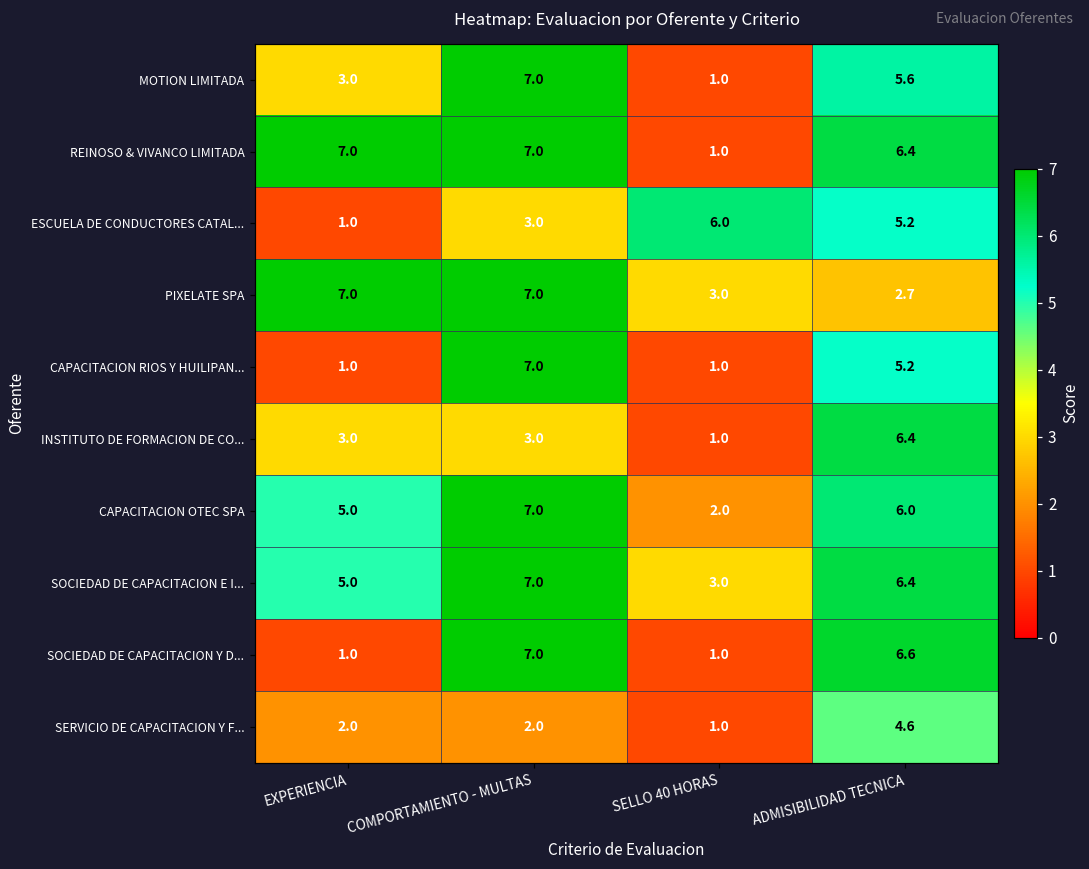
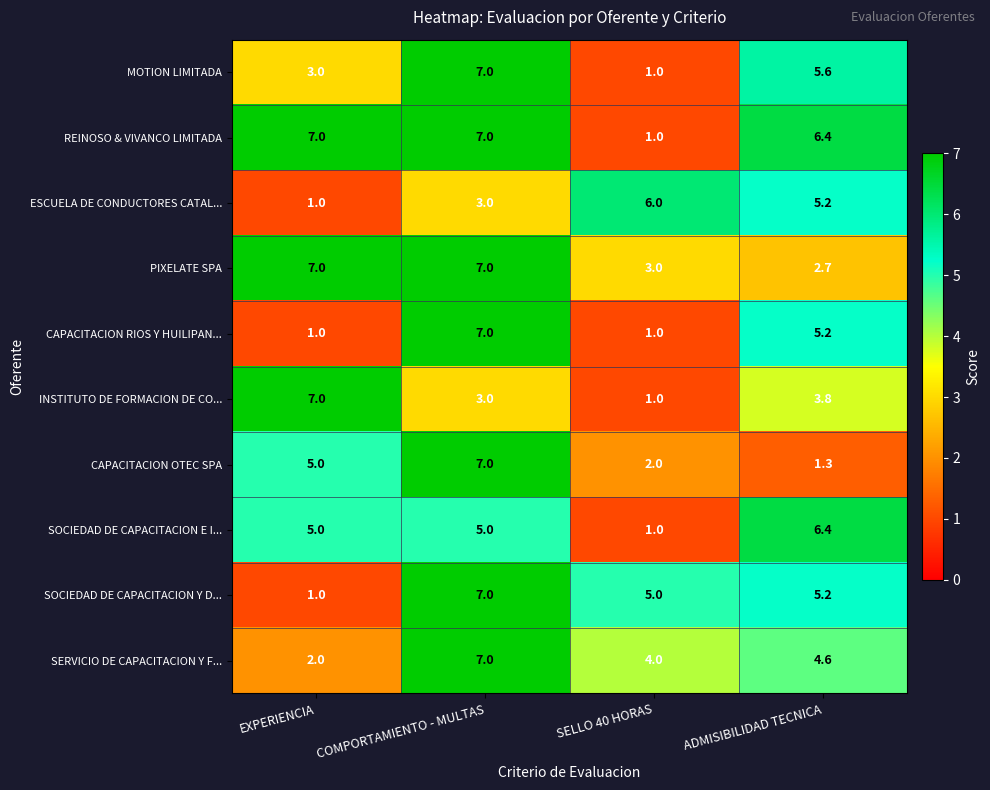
INSTITUTO DE FORMACION DE CO..., EXPERIENCIA: 3.0 -> 7.0
INSTITUTO DE FORMACION DE CO..., ADMISIBILIDAD TECNICA: 6.4 -> 3.8
CAPACITACION OTEC SPA, ADMISIBILIDAD TECNICA: 6.0 -> 1.3
SOCIEDAD DE CAPACITACION E I..., COMPORTAMIENTO - MULTAS: 7.0 -> 5.0
SOCIEDAD DE CAPACITACION E I..., SELLO 40 HORAS: 3.0 -> 1.0
SOCIEDAD DE CAPACITACION Y D..., SELLO 40 HORAS: 1.0 -> 5.0
SOCIEDAD DE CAPACITACION Y D..., ADMISIBILIDAD TECNICA: 6.6 -> 5.2
SERVICIO DE CAPACITACION Y F..., COMPORTAMIENTO - MULTAS: 2.0 -> 7.0
SERVICIO DE CAPACITACION Y F..., SELLO 40 HORAS: 1.0 -> 4.0
